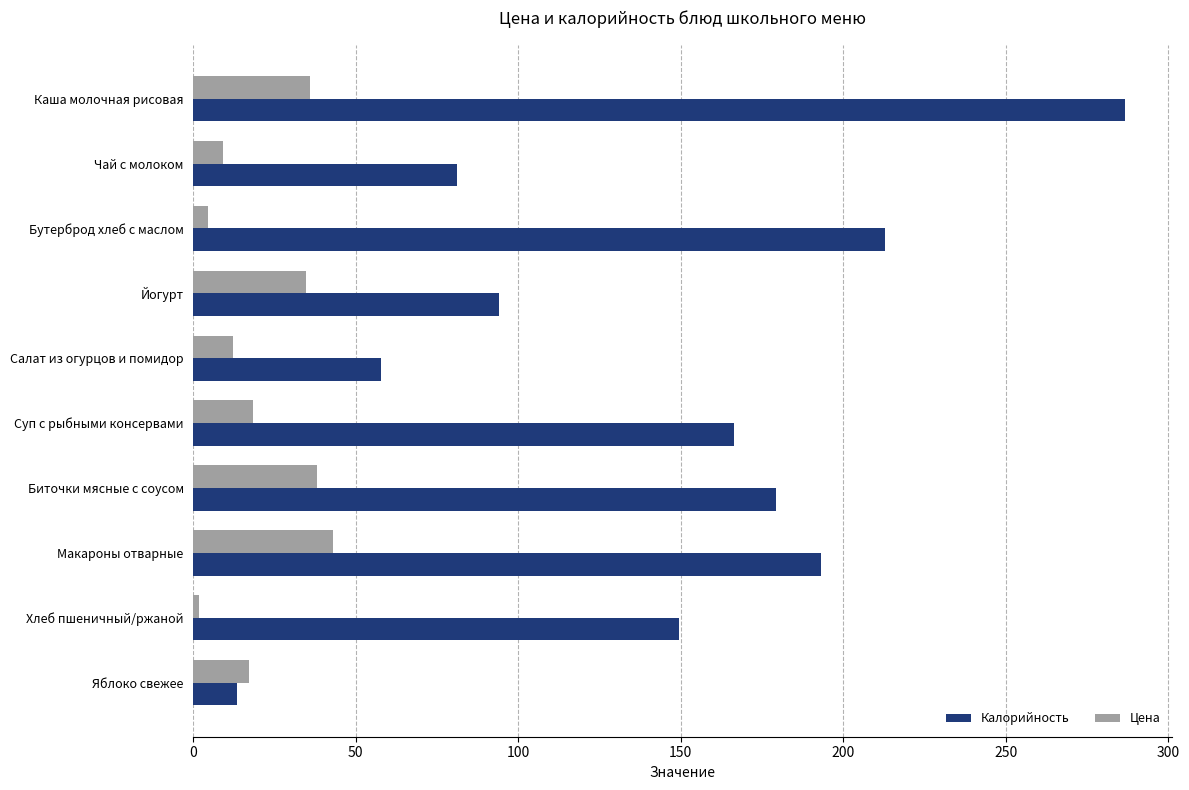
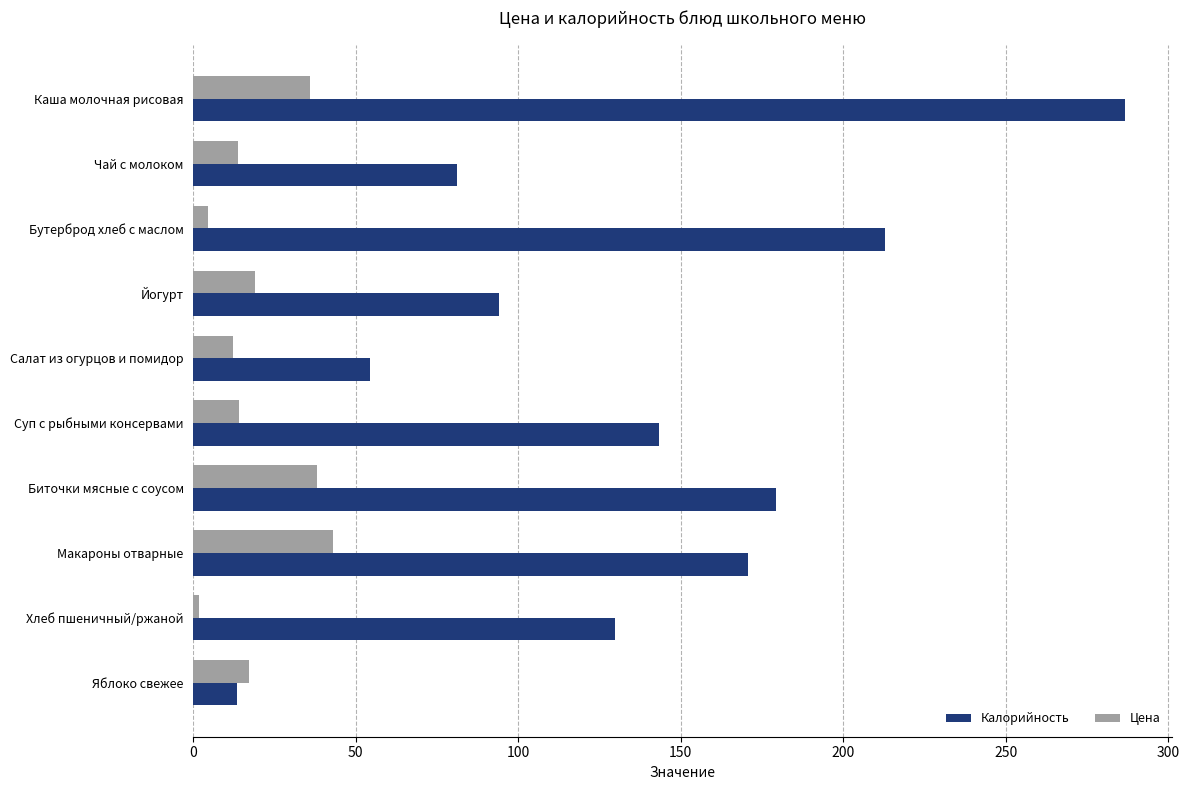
Цена, Чай с молоком: 9 -> 14
Цена, Йогурт: 35 -> 19
Калорийность, Салат из огурцов и помидор: 58 -> 55
Цена, Суп с рыбными консервами: 19 -> 14
Калорийность, Суп с рыбными консервами: 166 -> 143
Калорийность, Макароны отварные: 193 -> 171
Калорийность, Хлеб пшеничный/ржаной: 149 -> 130
